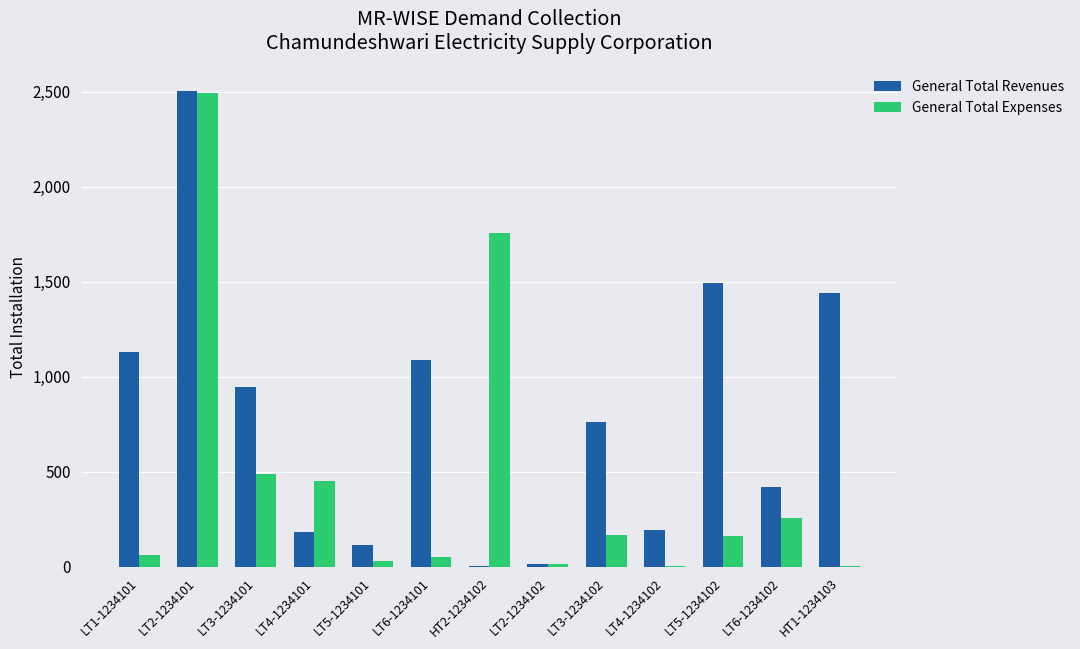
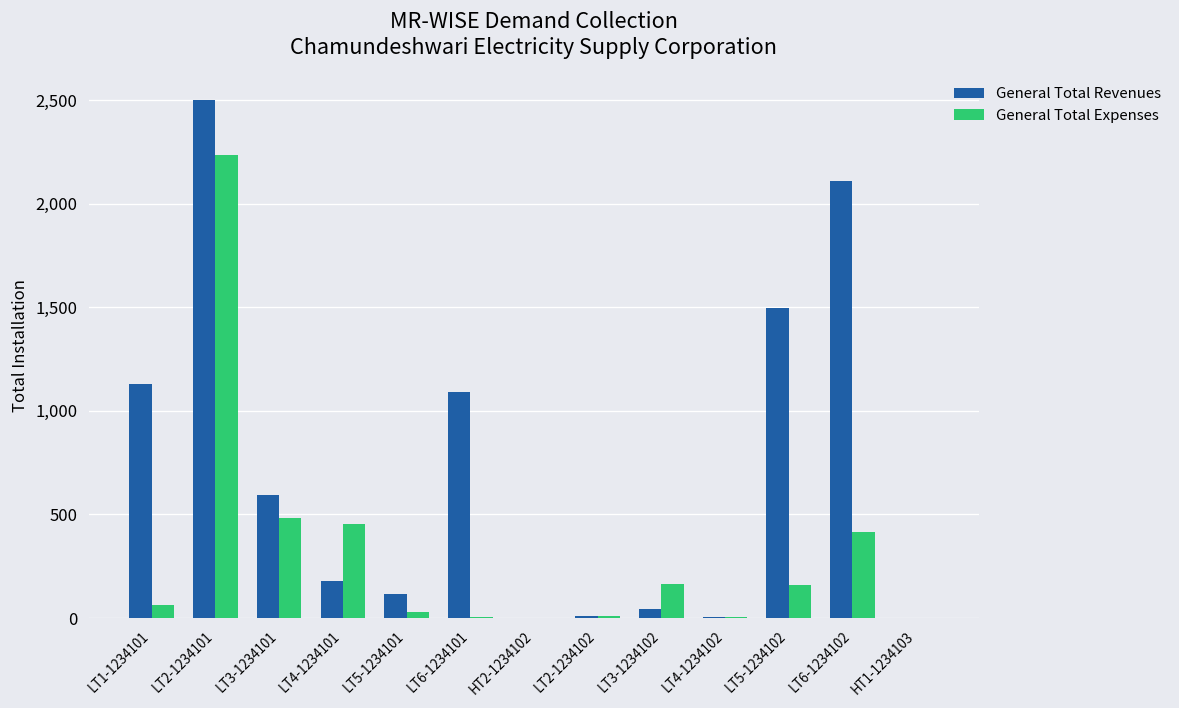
General Total Expenses, LT2-1234101: 2,490 -> 2,240
General Total Revenues, LT3-1234101: 950 -> 600
General Total Expenses, LT6-1234101: 50 -> 0
General Total Expenses, HT2-1234102: 1,760 -> 0
General Total Revenues, LT3-1234102: 760 -> 40
General Total Revenues, LT4-1234102: 190 -> 0
General Total Revenues, LT6-1234102: 420 -> 2,110
General Total Expenses, LT6-1234102: 260 -> 420
General Total Revenues, HT1-1234103: 1,440 -> 0
